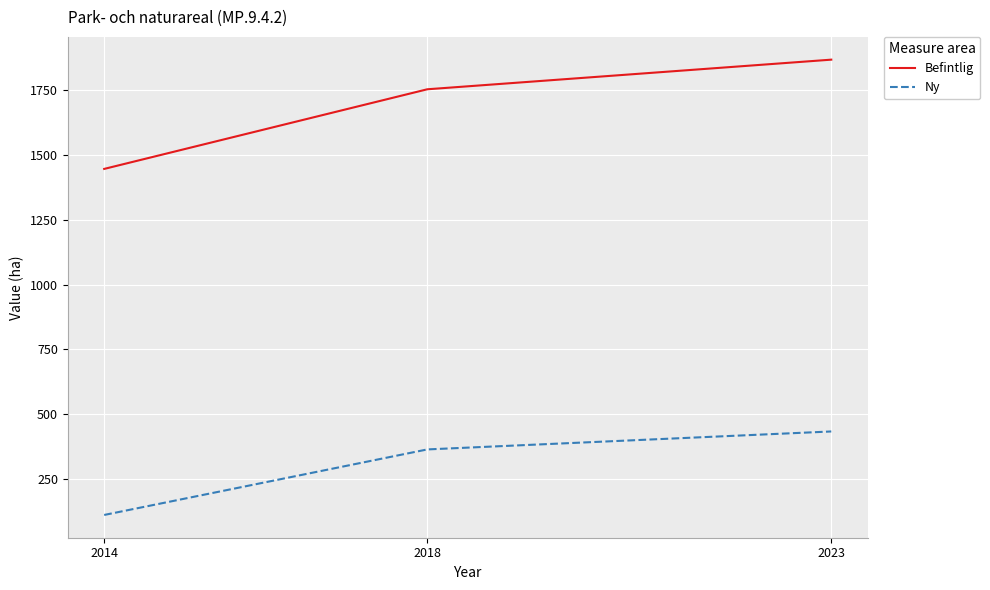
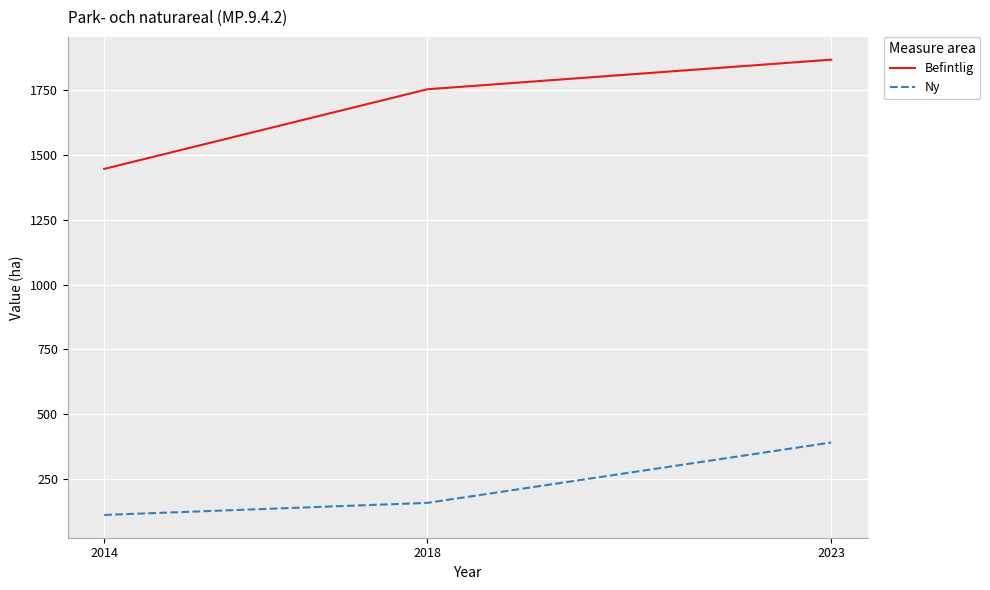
Ny, 2018: 360 -> 160
Ny, 2023: 430 -> 390
